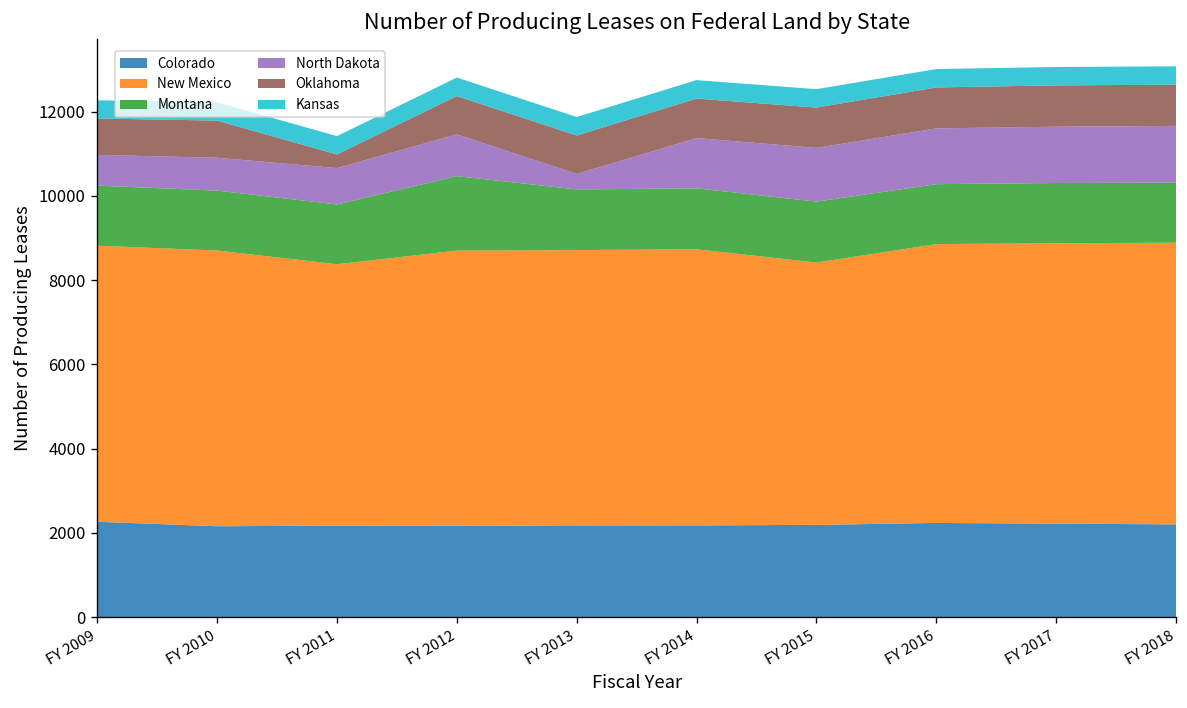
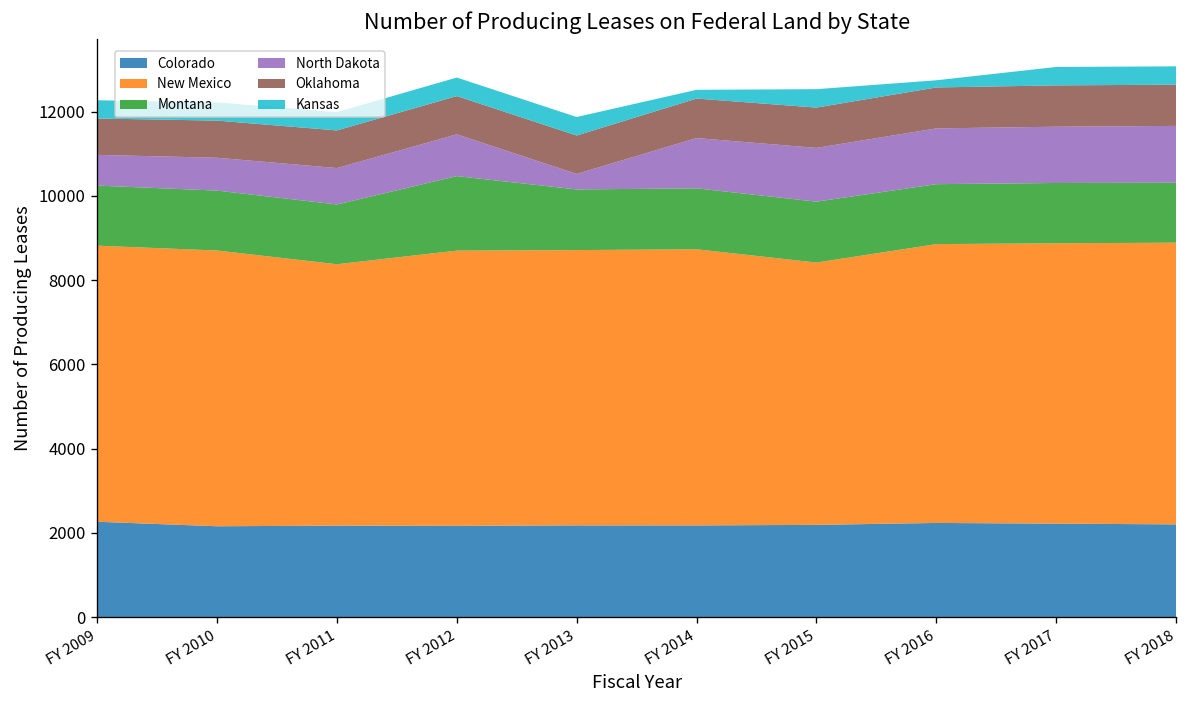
Oklahoma, FY 2011: 300 -> 900
Kansas, FY 2014: 400 -> 200
Kansas, FY 2016: 400 -> 200
